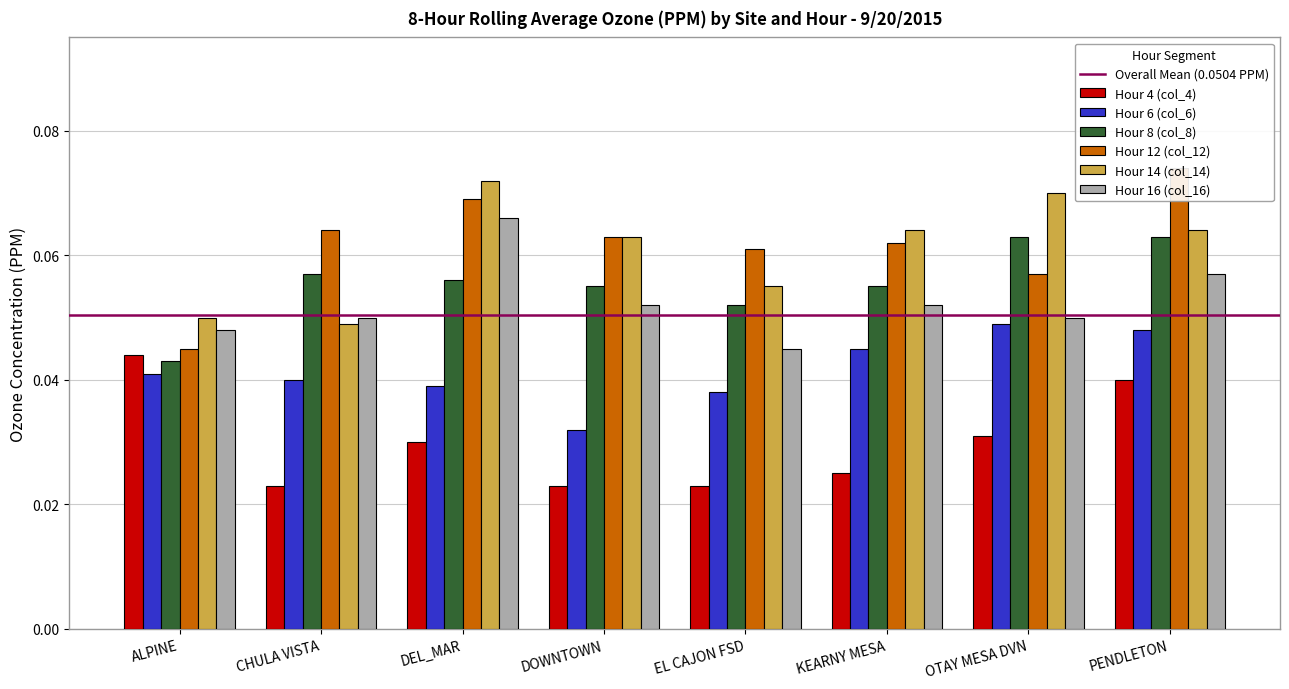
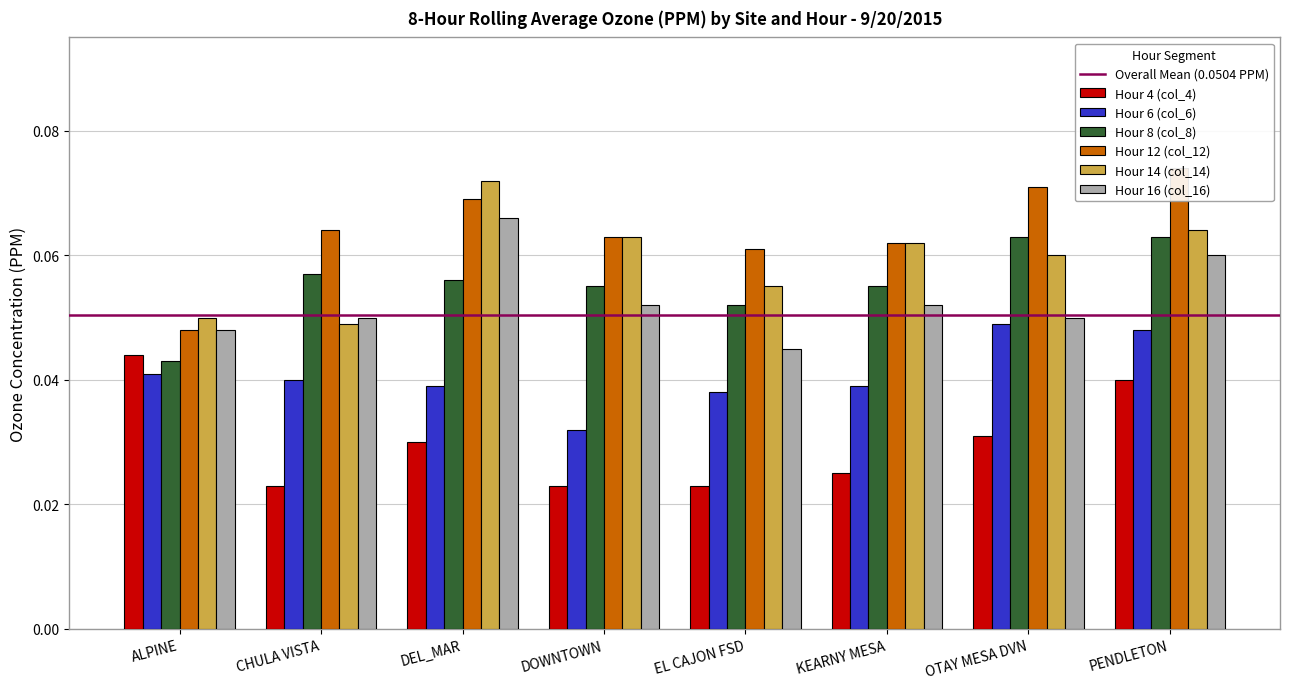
Hour 12 (col_12), ALPINE: 0.045 -> 0.048
Hour 6 (col_6), KEARNY MESA: 0.045 -> 0.039
Hour 14 (col_14), KEARNY MESA: 0.064 -> 0.062
Hour 12 (col_12), OTAY MESA DVN: 0.057 -> 0.071
Hour 14 (col_14), OTAY MESA DVN: 0.07 -> 0.06
Hour 16 (col_16), PENDLETON: 0.057 -> 0.060
